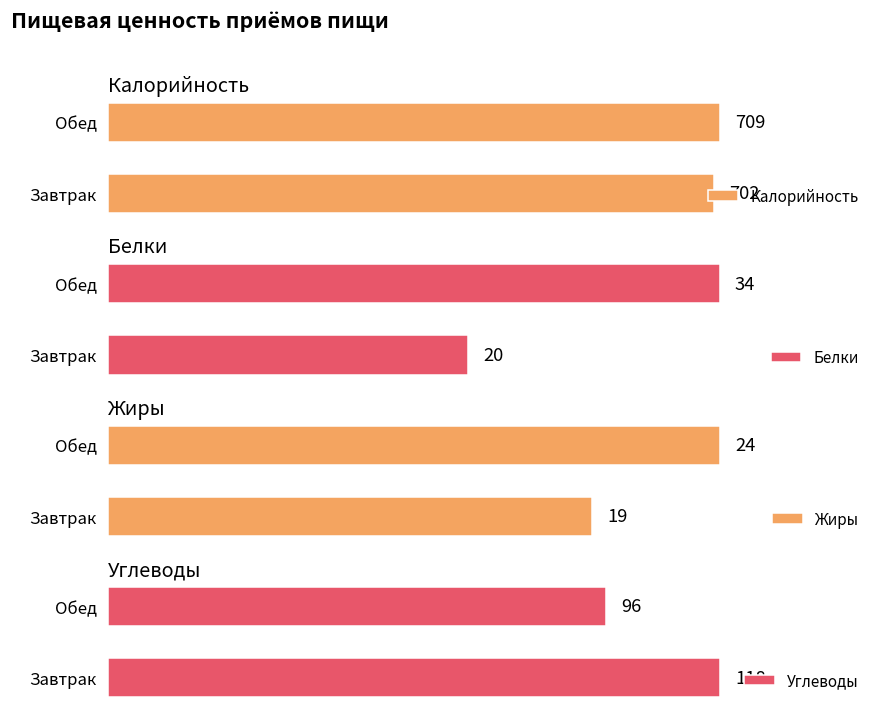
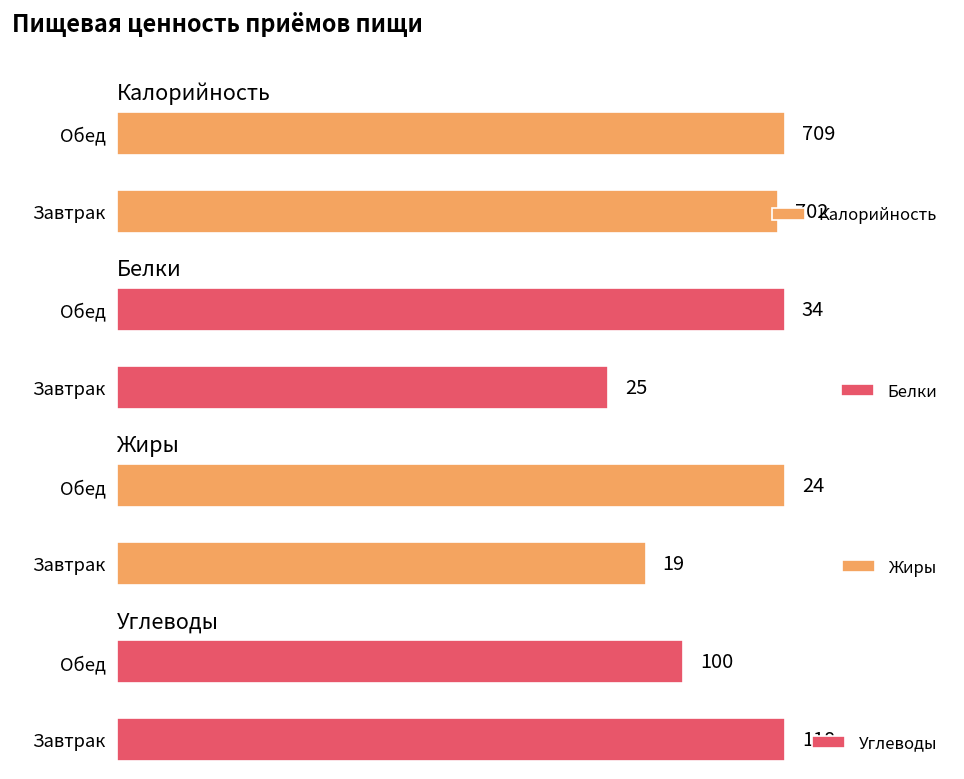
Белки, Завтрак: 20 -> 25
Углеводы, Обед: 96 -> 100
